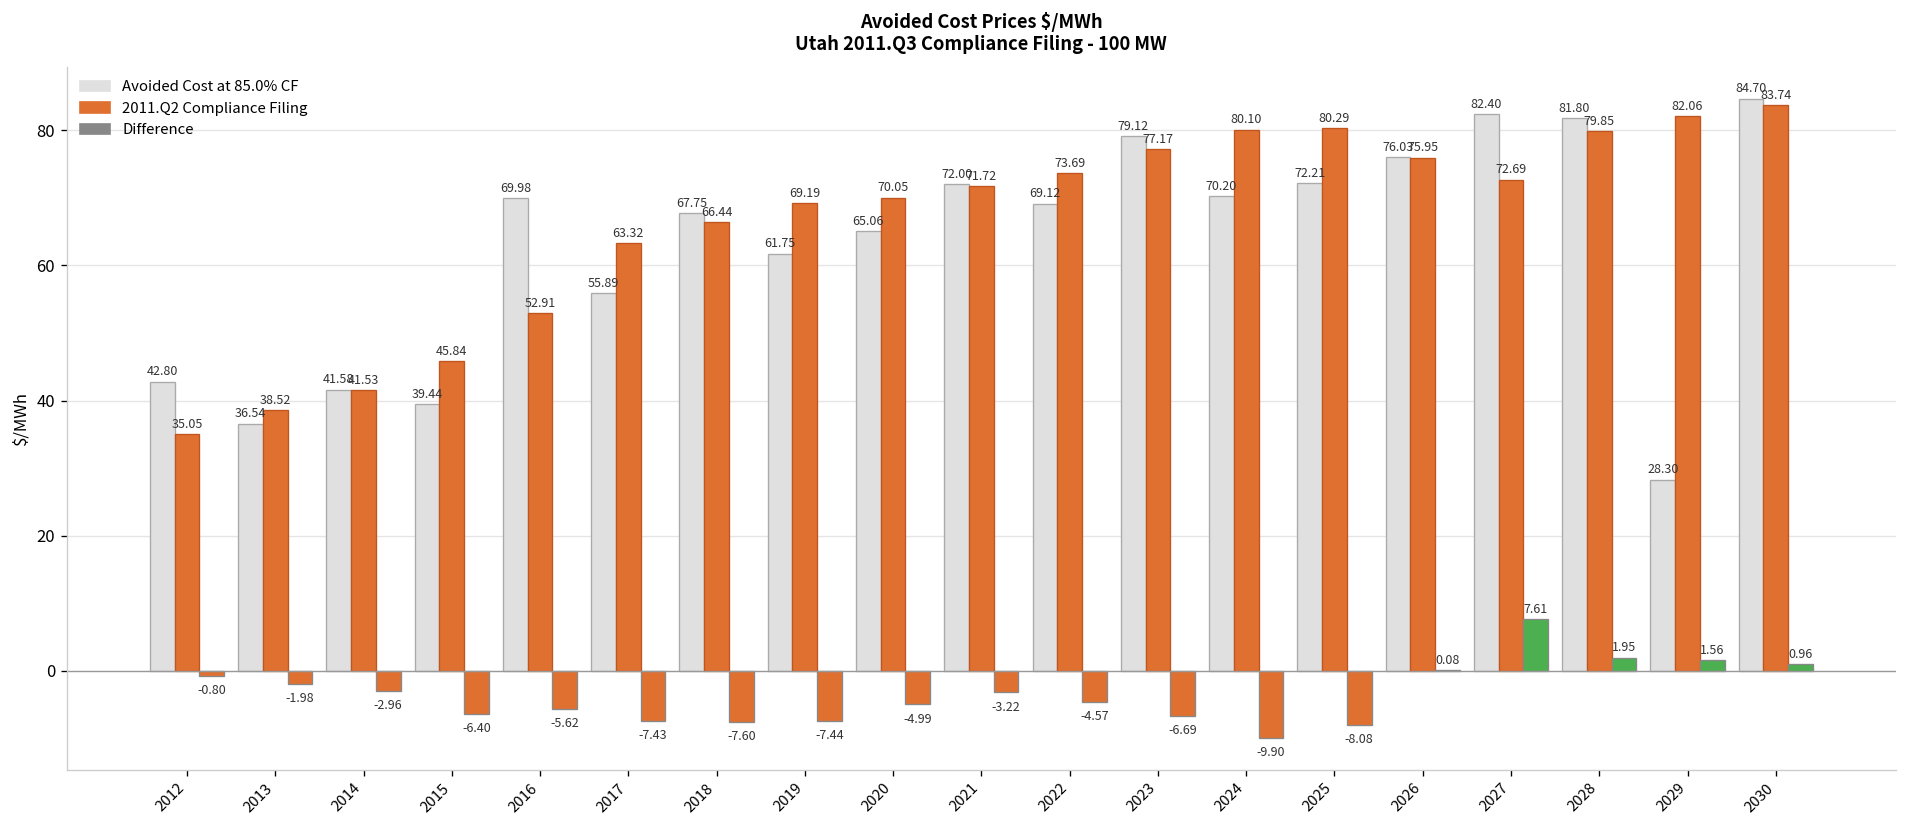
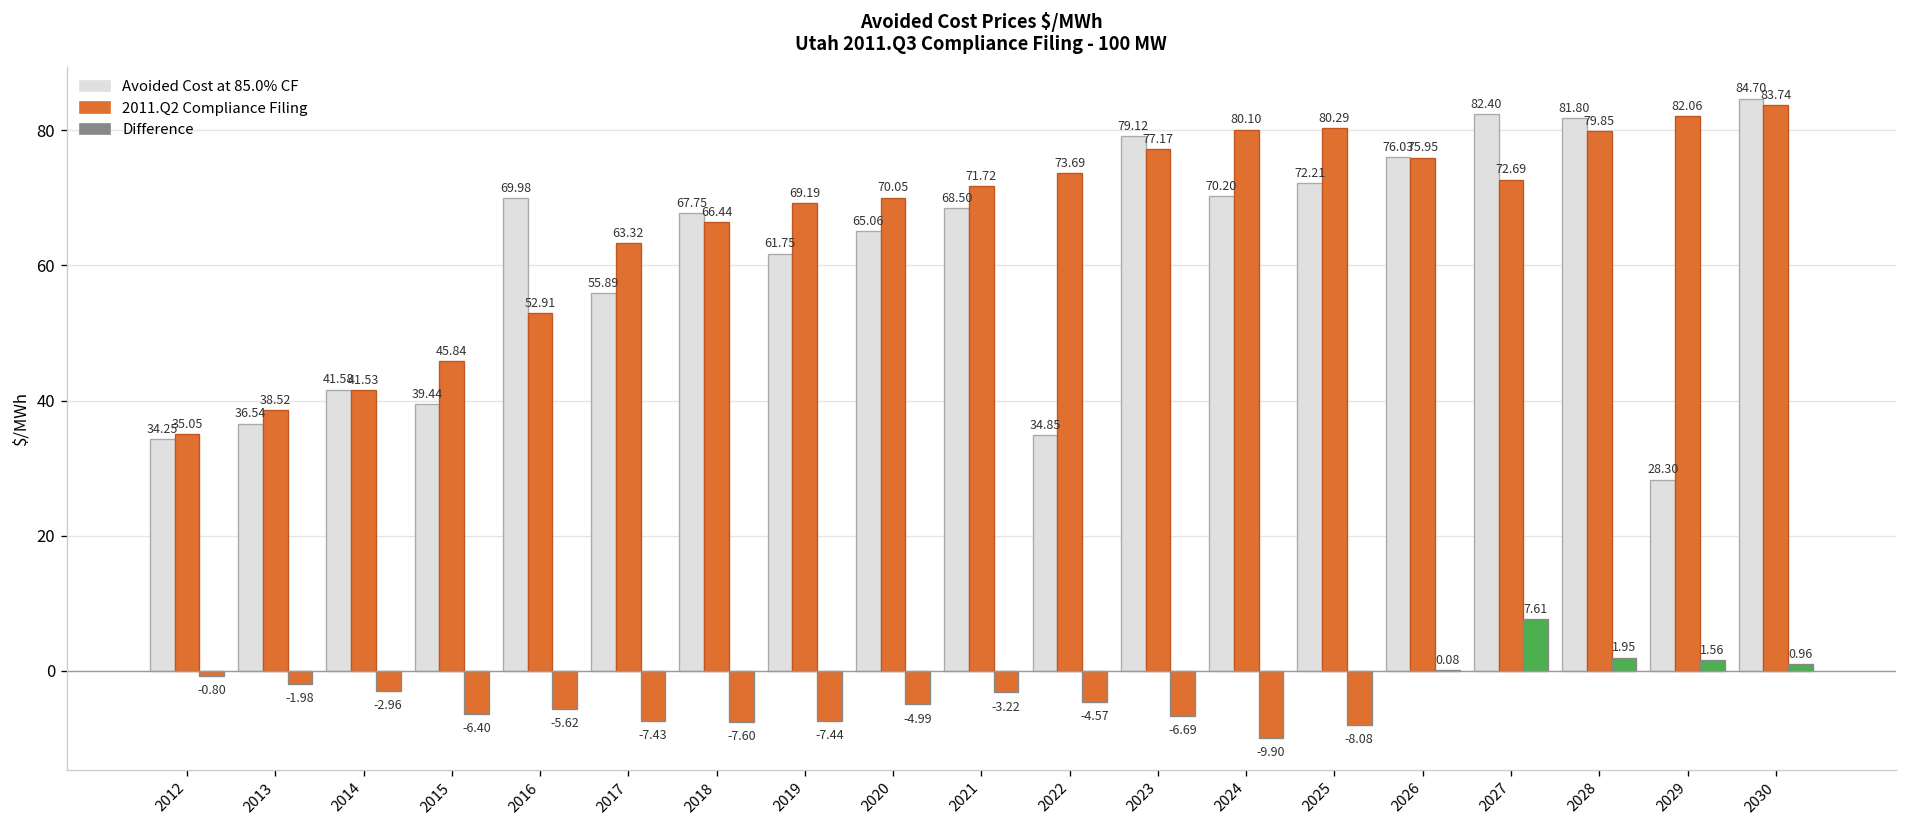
Avoided Cost at 85.0% CF, 2012: 42.80 -> 34.25
Avoided Cost at 85.0% CF, 2021: 72.00 -> 68.50
Avoided Cost at 85.0% CF, 2022: 69.12 -> 34.85
